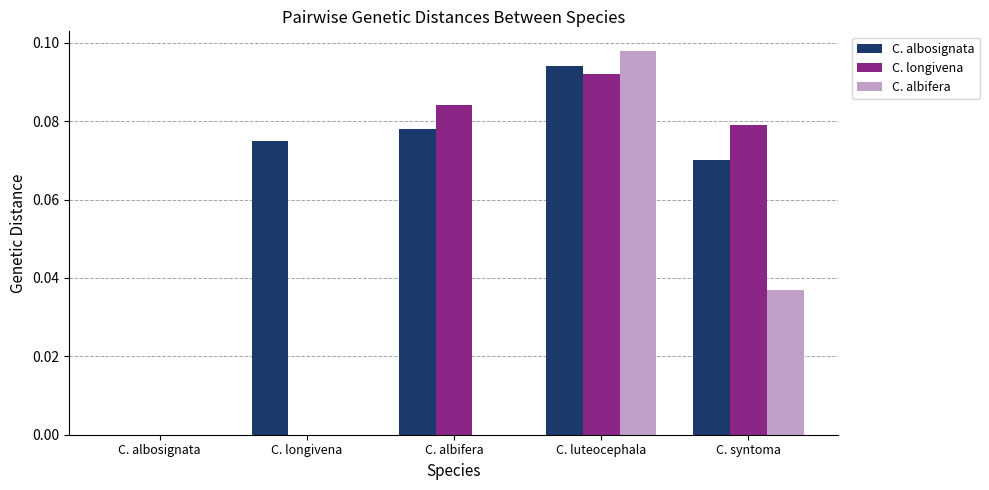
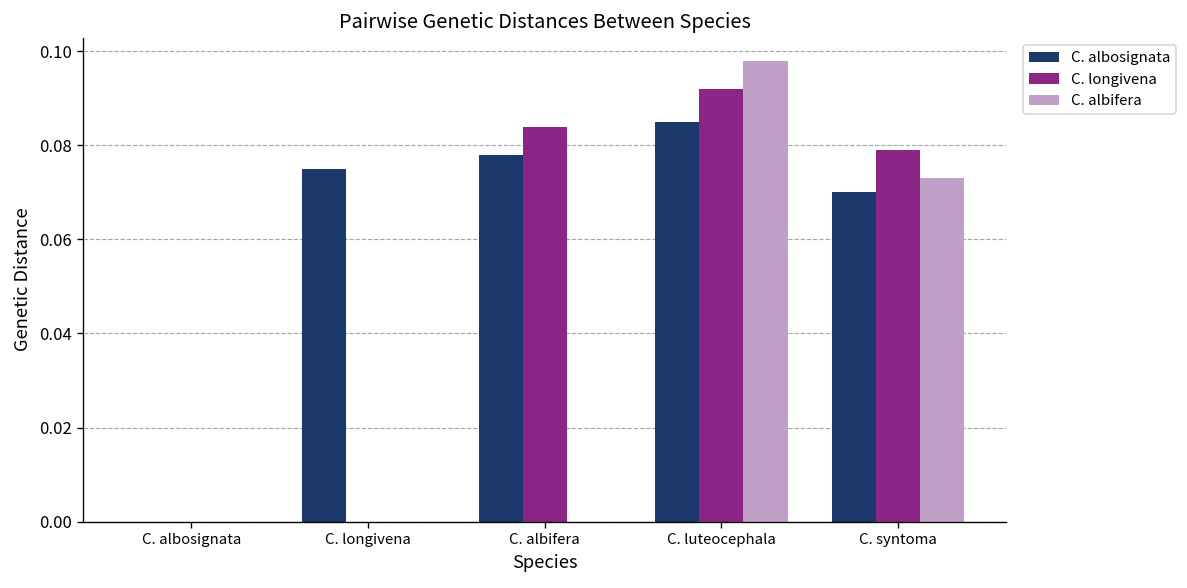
C. albosignata, C. luteocephala: 0.094 -> 0.085
C. albifera, C. syntoma: 0.037 -> 0.073
